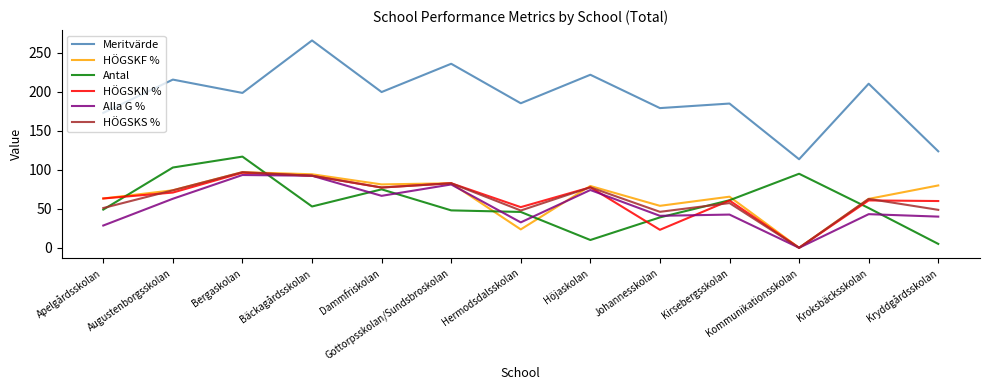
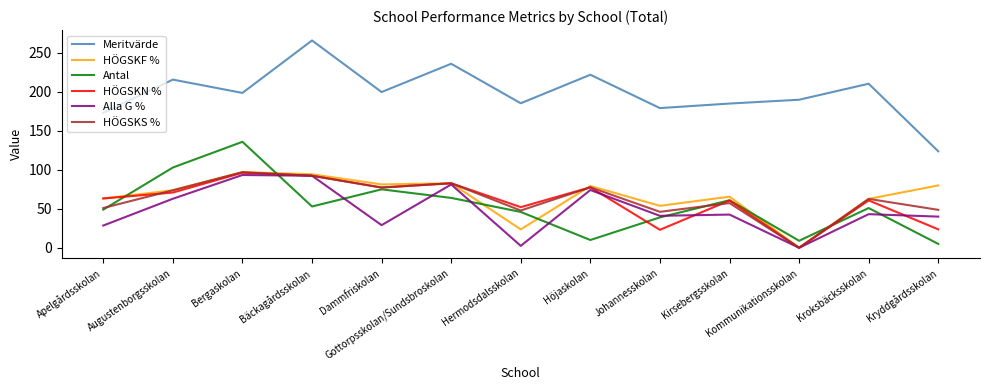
Antal, Bergaskolan: 120 -> 140
Alla G %, Dammfriskolan: 70 -> 30
Antal, Gottorpsskolan/Sundsbroskolan: 50 -> 60
Alla G %, Hermodsdalsskolan: 30 -> 0
Meritvärde, Kommunikationsskolan: 110 -> 190
Antal, Kommunikationsskolan: 100 -> 10
HÖGSKN %, Kryddgårdsskolan: 60 -> 20
